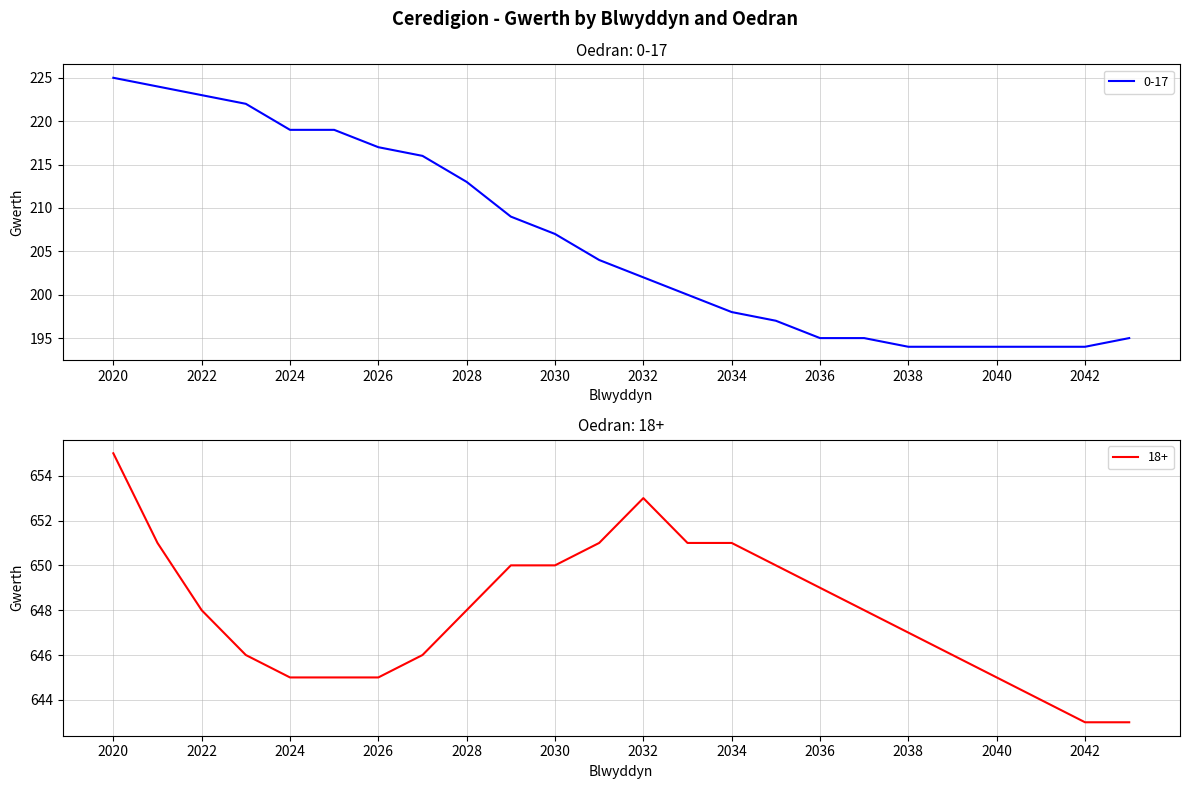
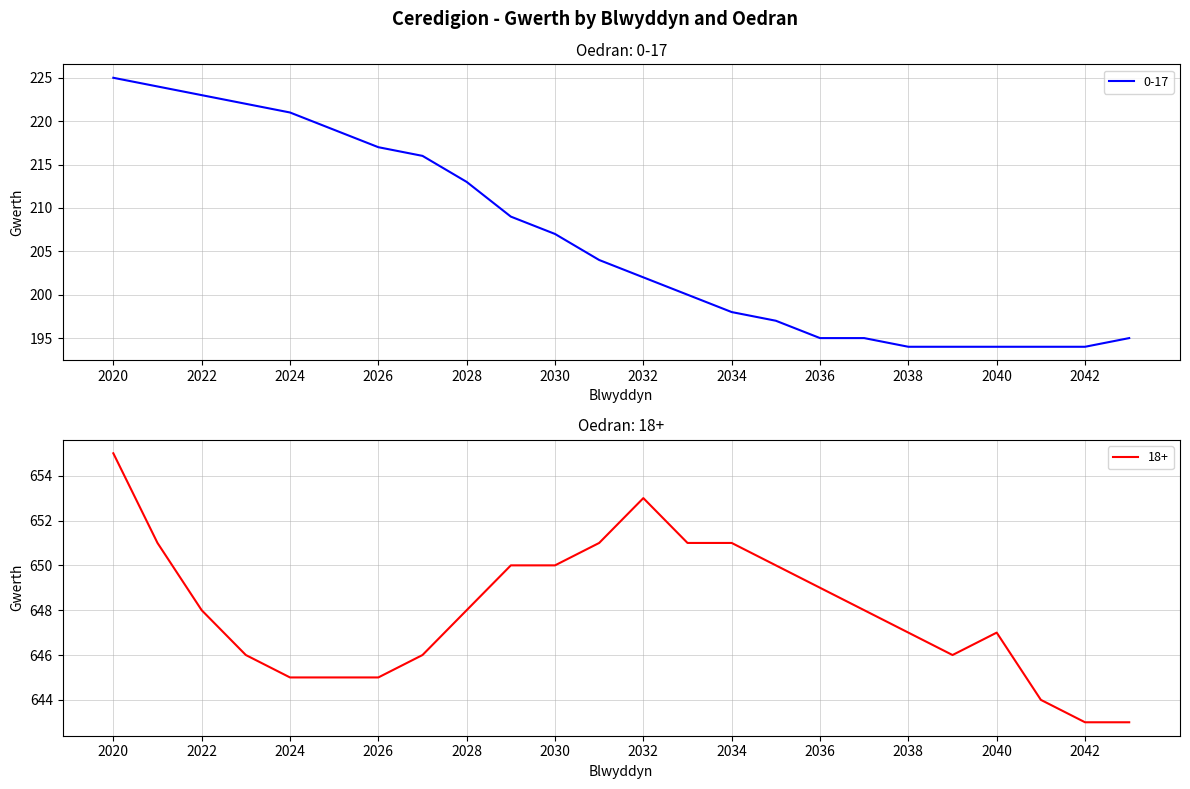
Oedran: 0-17, 2024: 219 -> 221
Oedran: 18+, 2040: 645 -> 647
